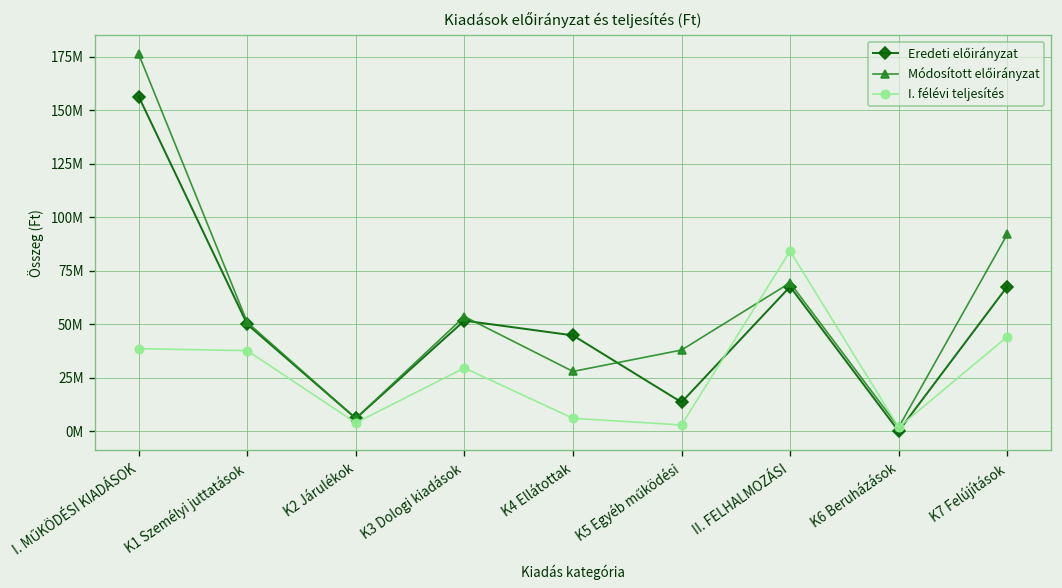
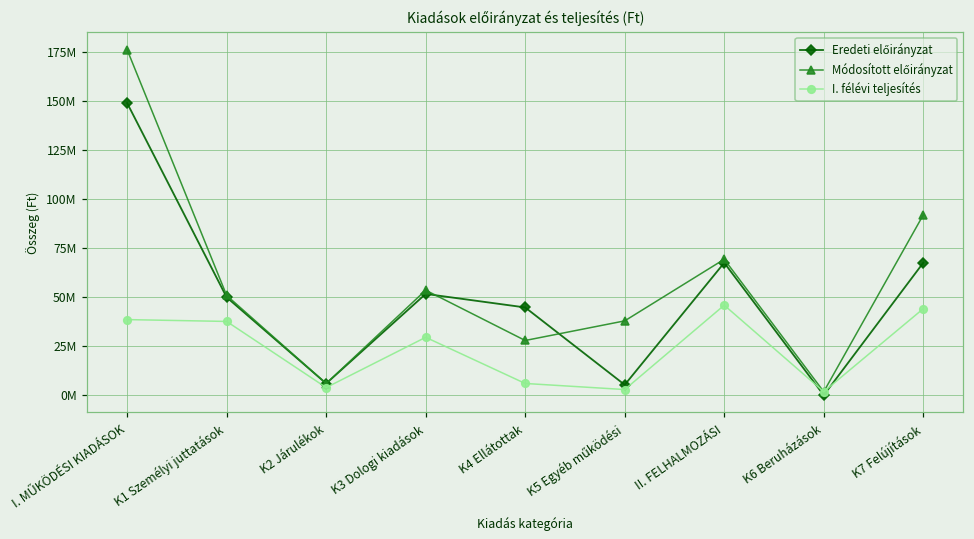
Eredeti előirányzat, I. MŰKÖDÉSI KIADÁSOK: 156000000 -> 149000000
Eredeti előirányzat, K5 Egyéb működési: 14000000 -> 5000000
I. félévi teljesítés, II. FELHALMOZÁSI: 84000000 -> 46000000
